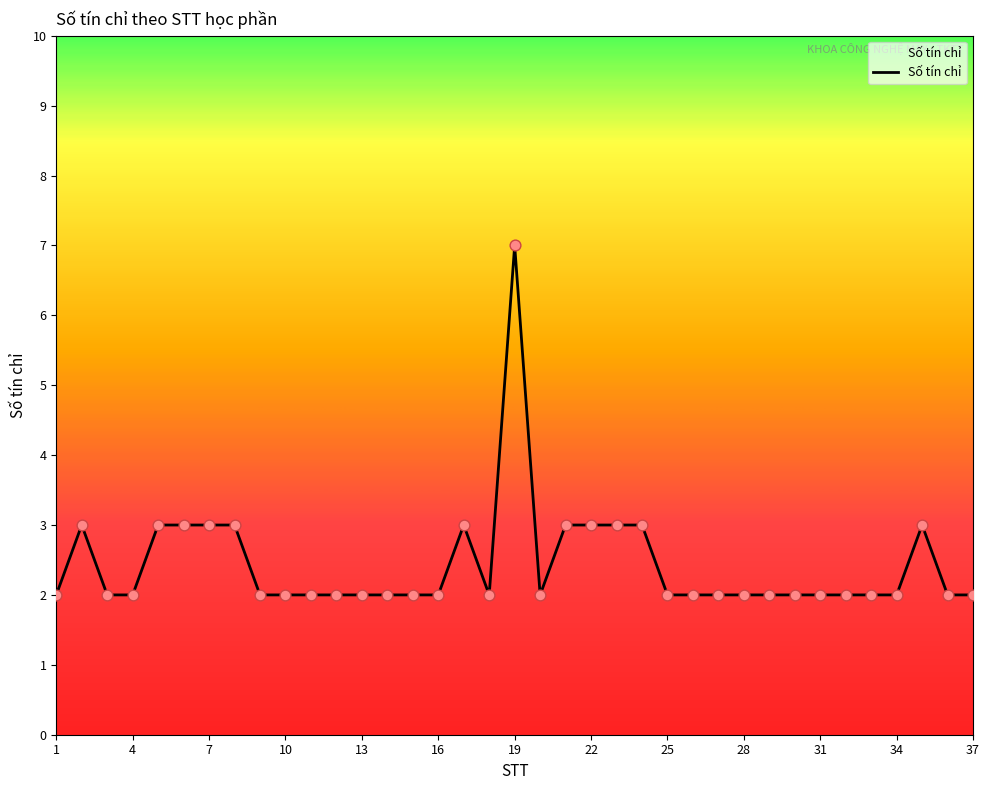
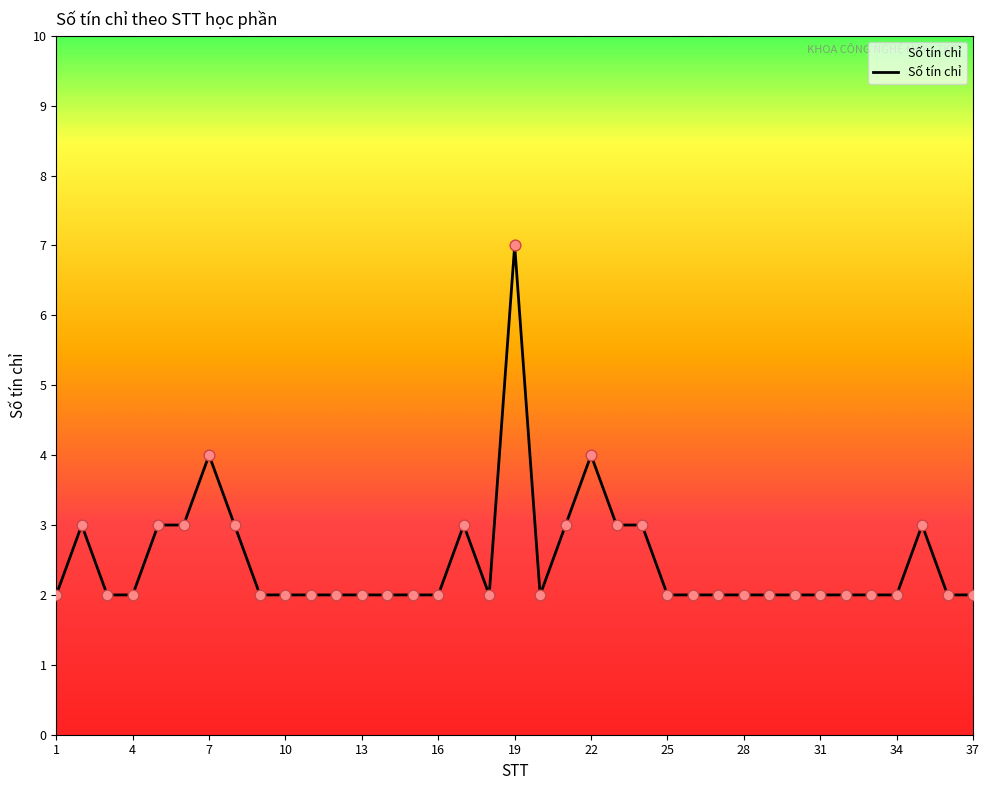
7: 3 -> 4
22: 3 -> 4
